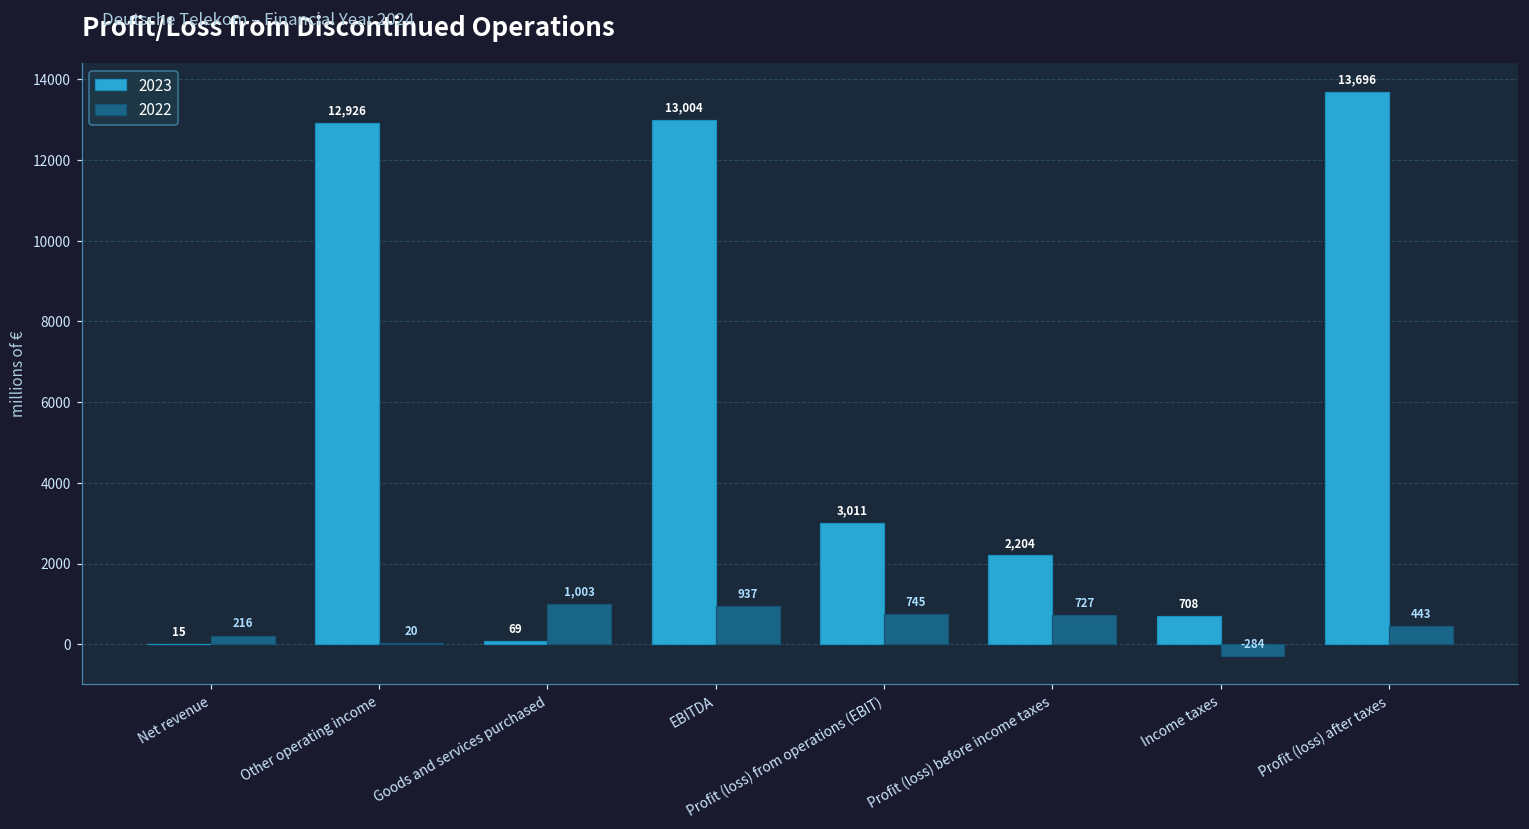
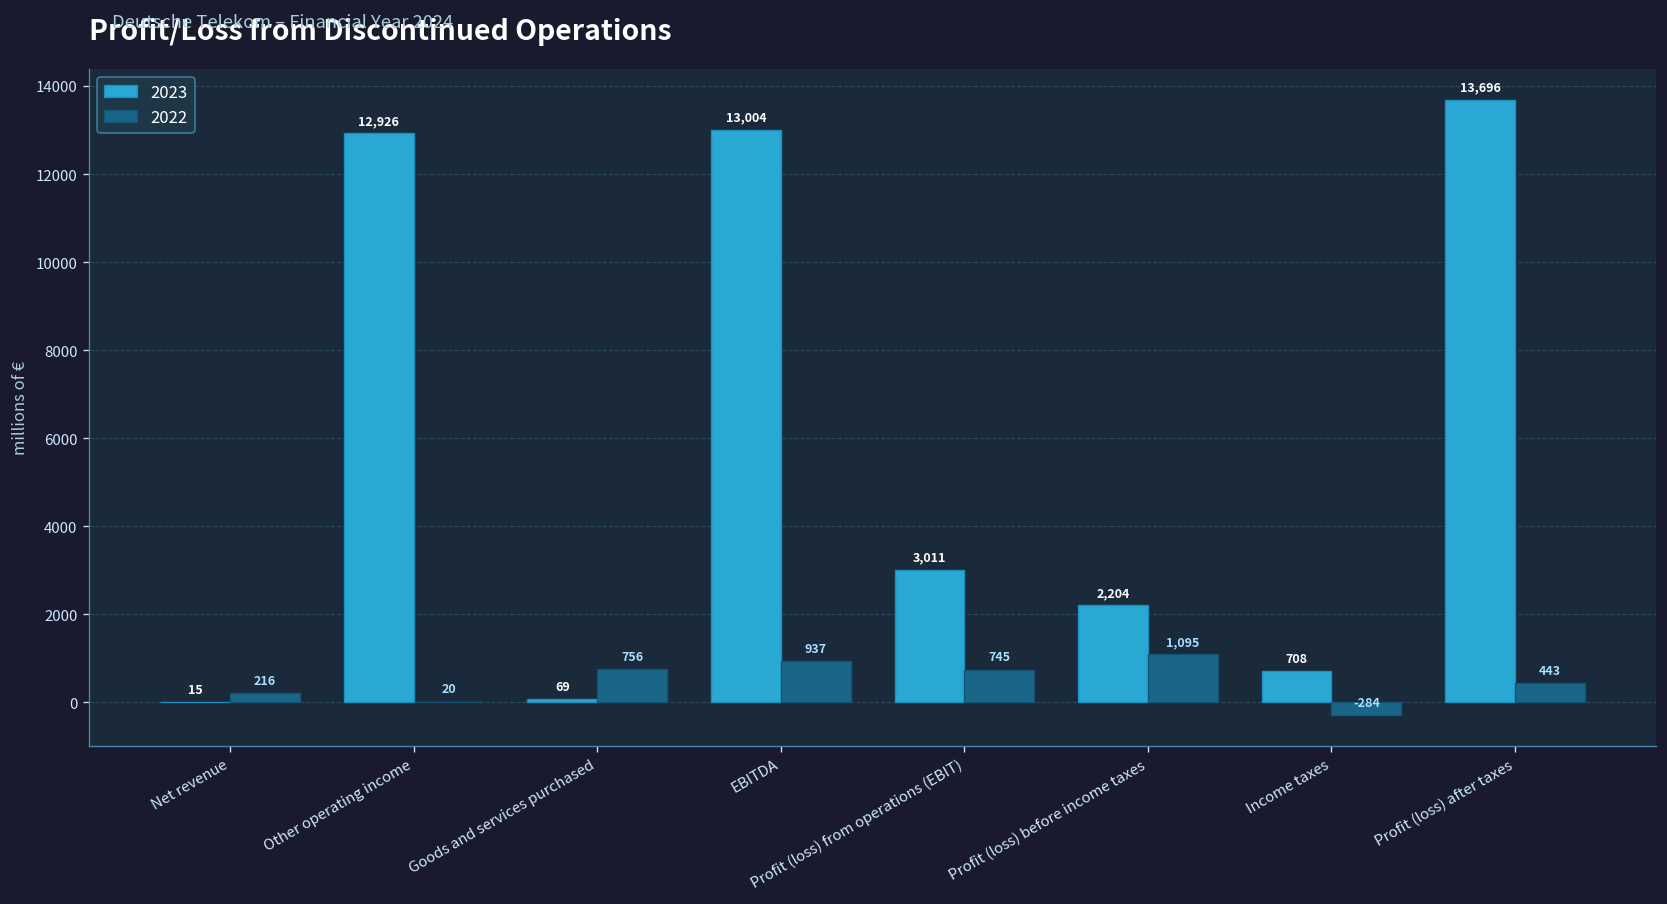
2022, Goods and services purchased: 1,003 -> 756
2022, Profit (loss) before income taxes: 727 -> 1,095
